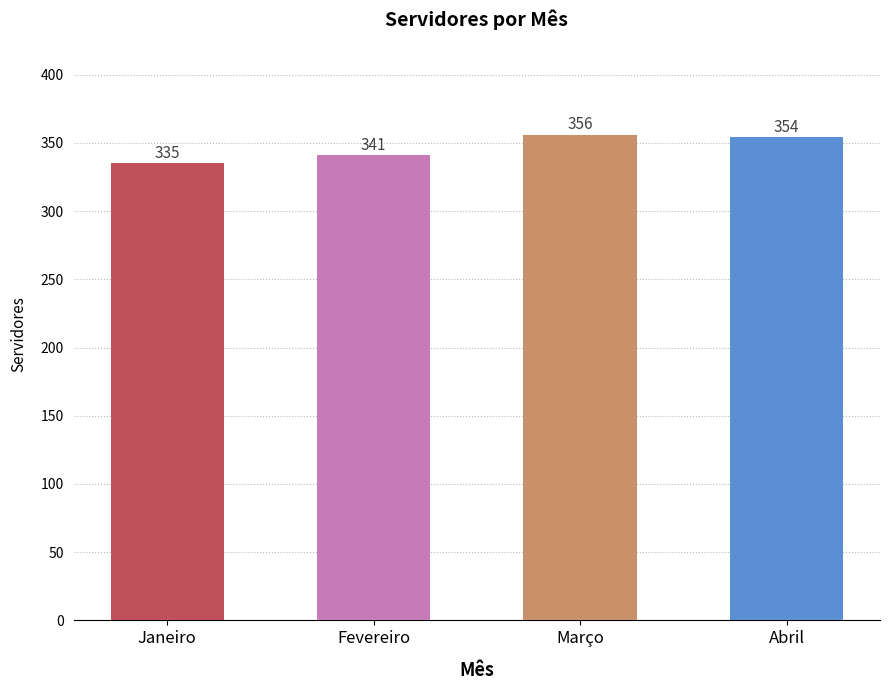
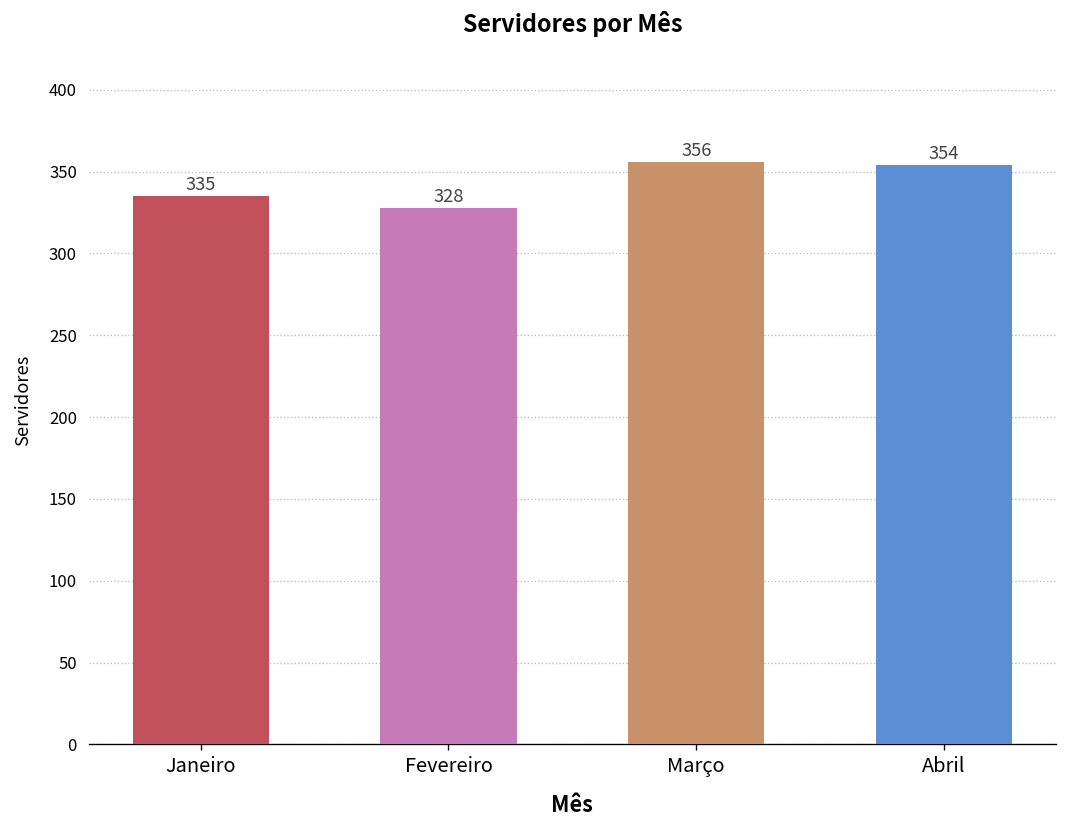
Fevereiro: 341 -> 328
